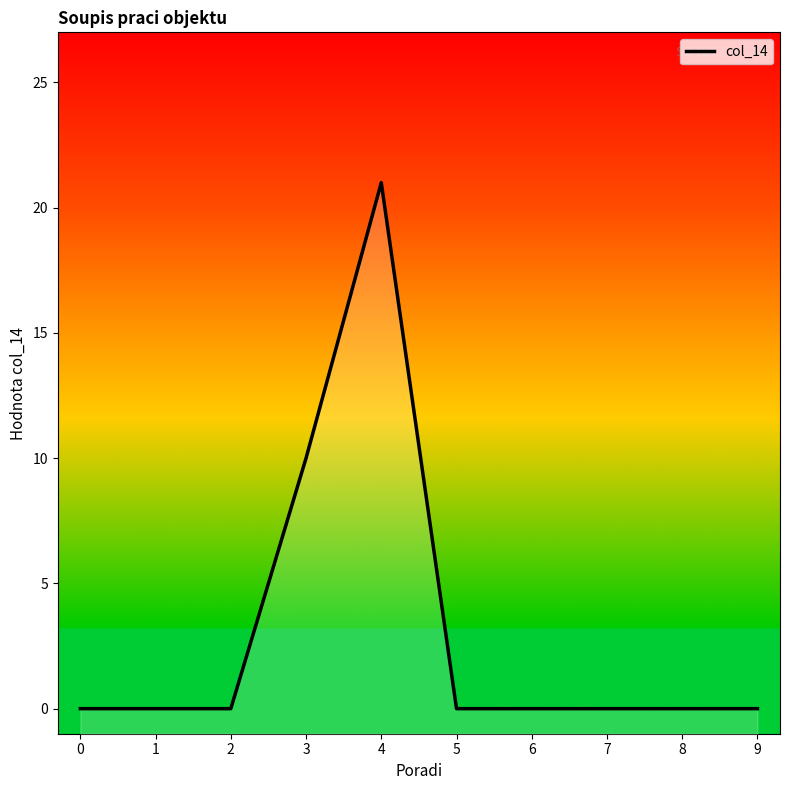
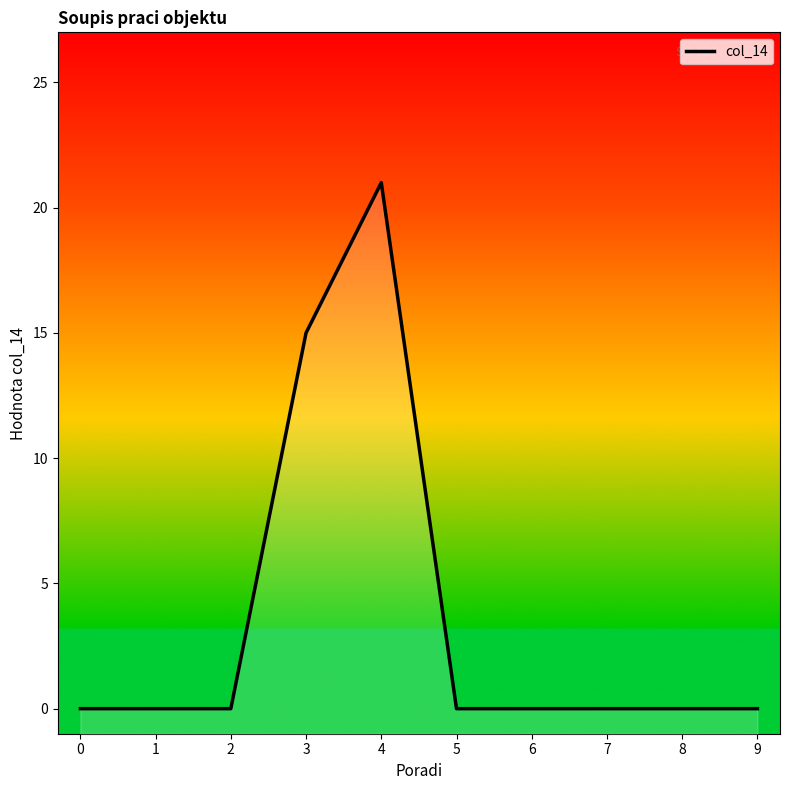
3: 10 -> 15
